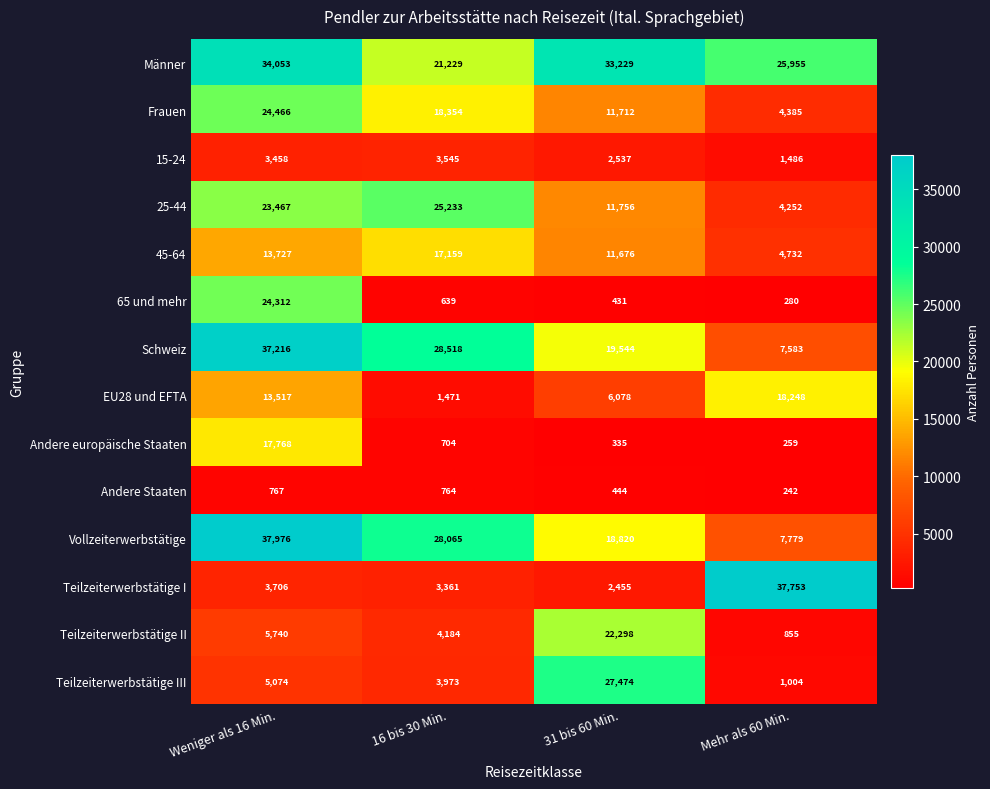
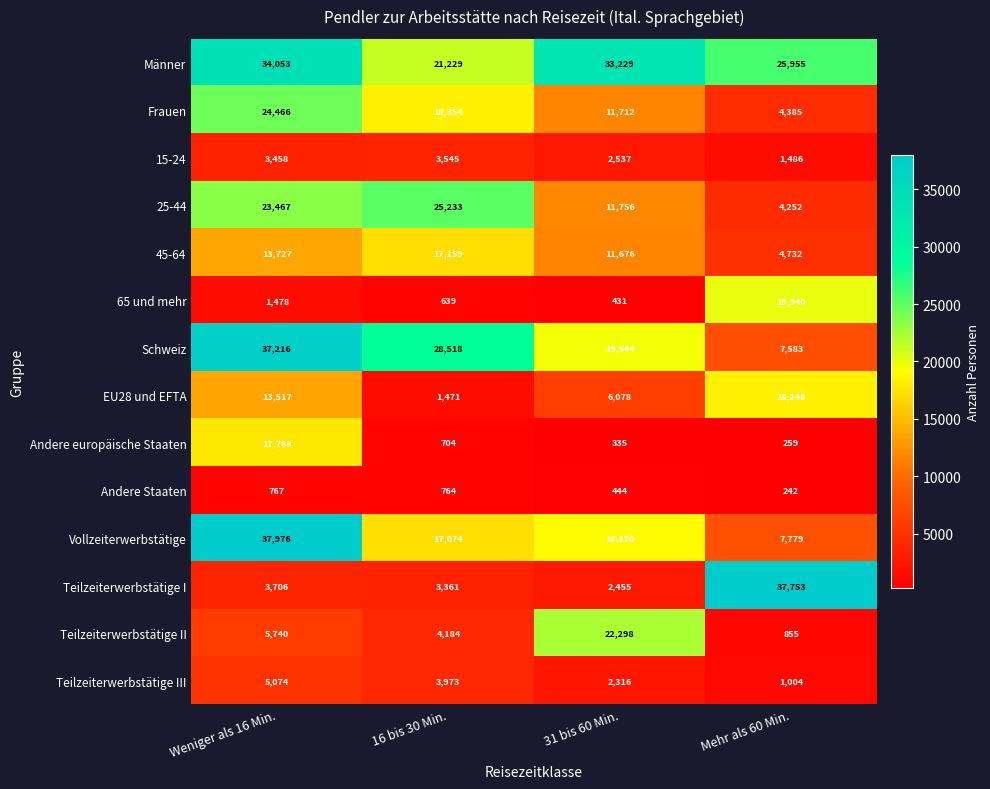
65 und mehr, Weniger als 16 Min.: 24,312 -> 1,478
65 und mehr, Mehr als 60 Min.: 280 -> 19,940
Vollzeiterwerbstätige, 16 bis 30 Min.: 28,065 -> 17,074
Teilzeiterwerbstätige III, 31 bis 60 Min.: 27,474 -> 2,316
